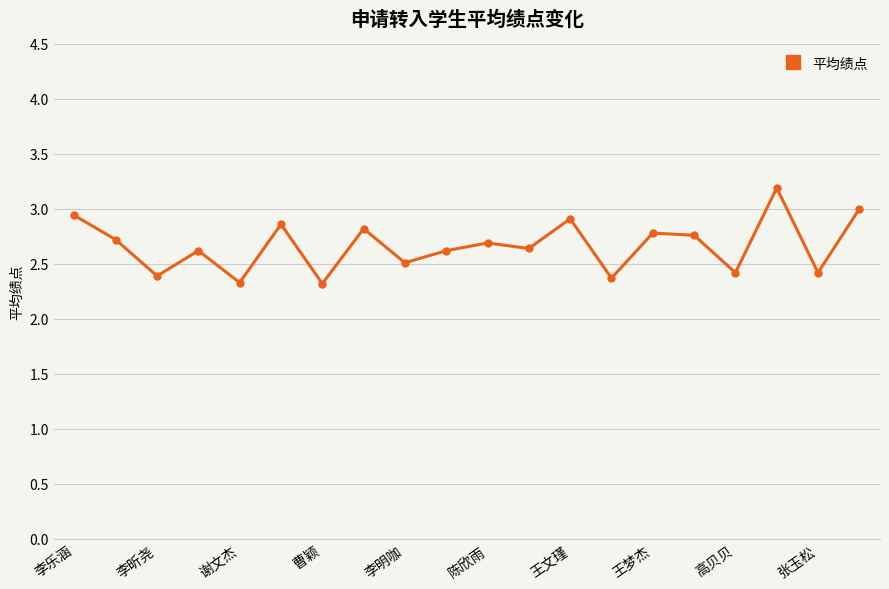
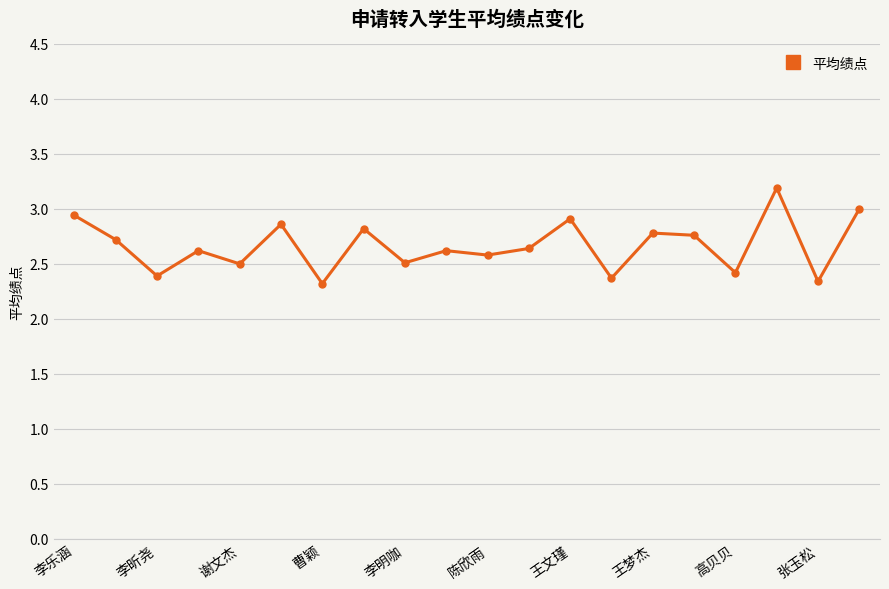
谢文杰: 2.33 -> 2.50
陈欣雨: 2.69 -> 2.58
张玉松: 2.42 -> 2.34
